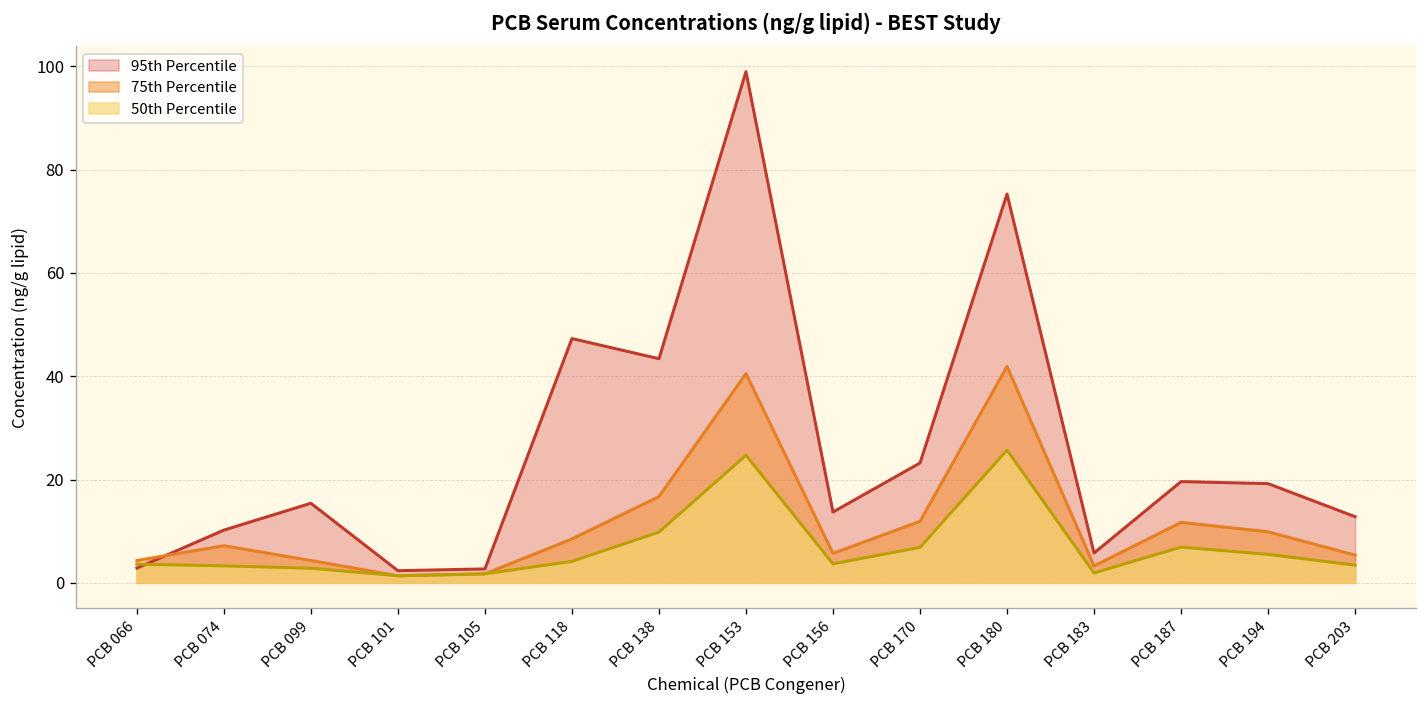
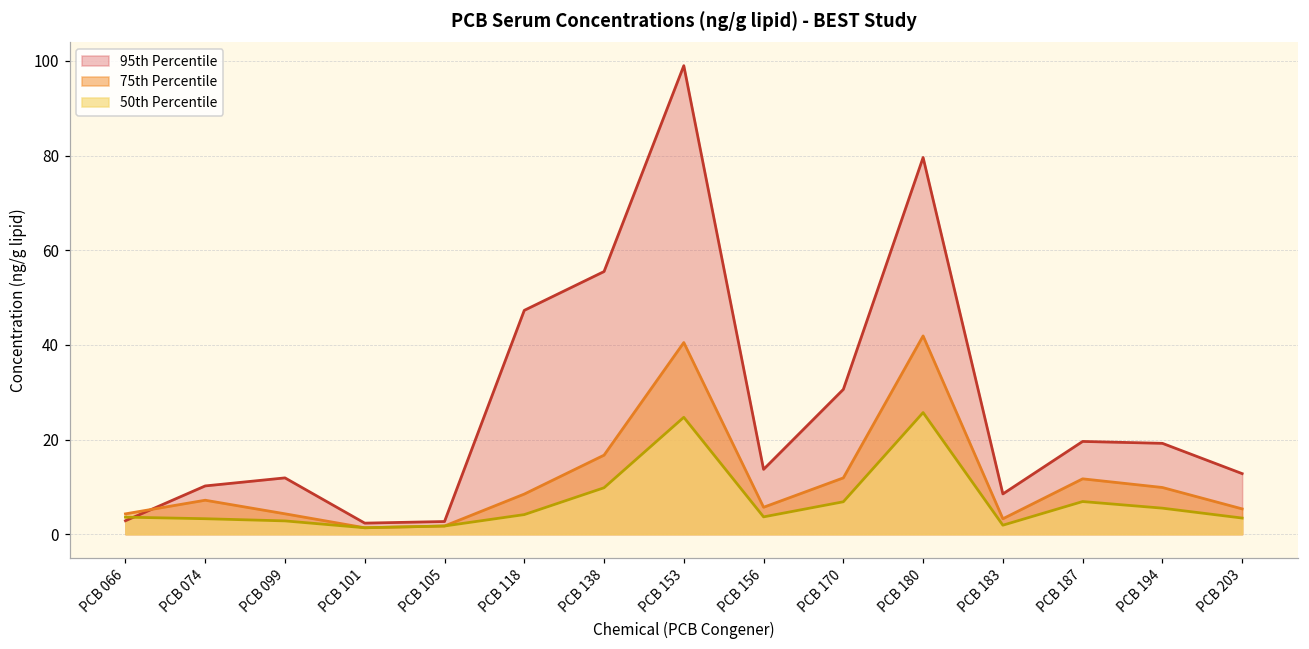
95th Percentile, PCB 099: 15 -> 12
95th Percentile, PCB 138: 43 -> 56
95th Percentile, PCB 170: 23 -> 31
95th Percentile, PCB 180: 75 -> 80
95th Percentile, PCB 183: 6 -> 9
